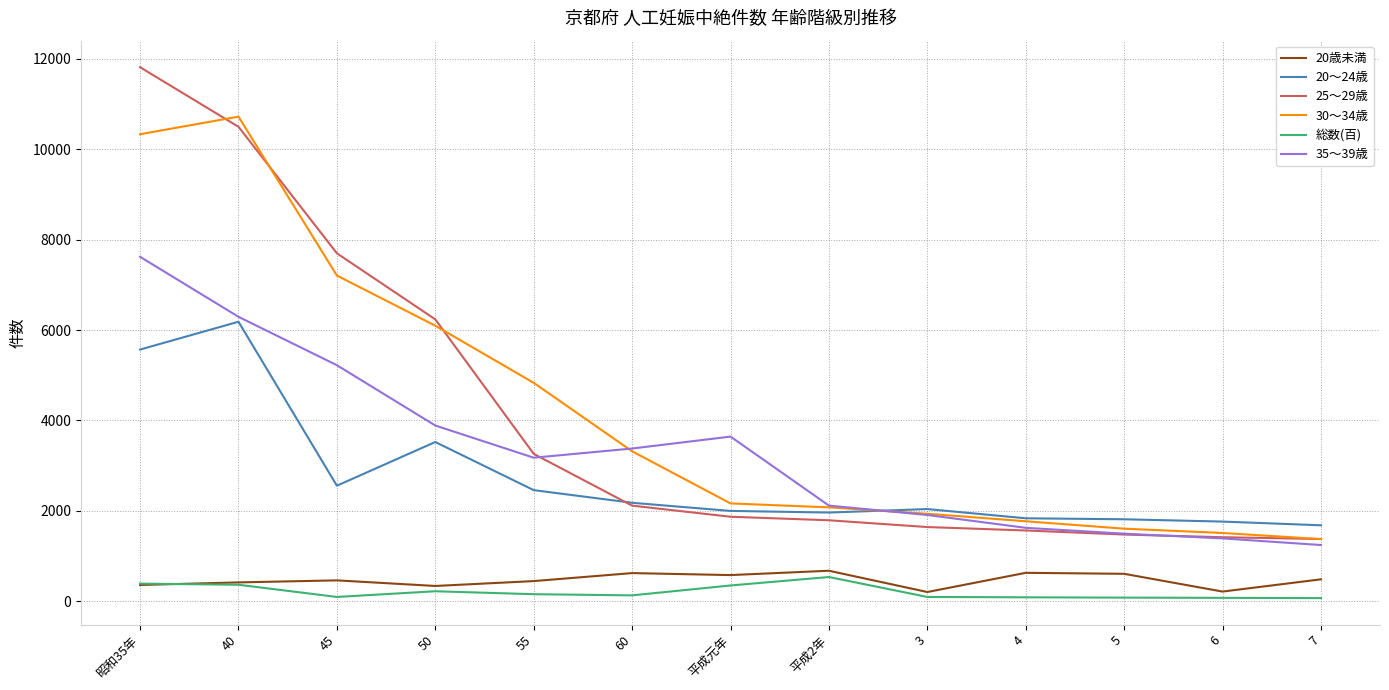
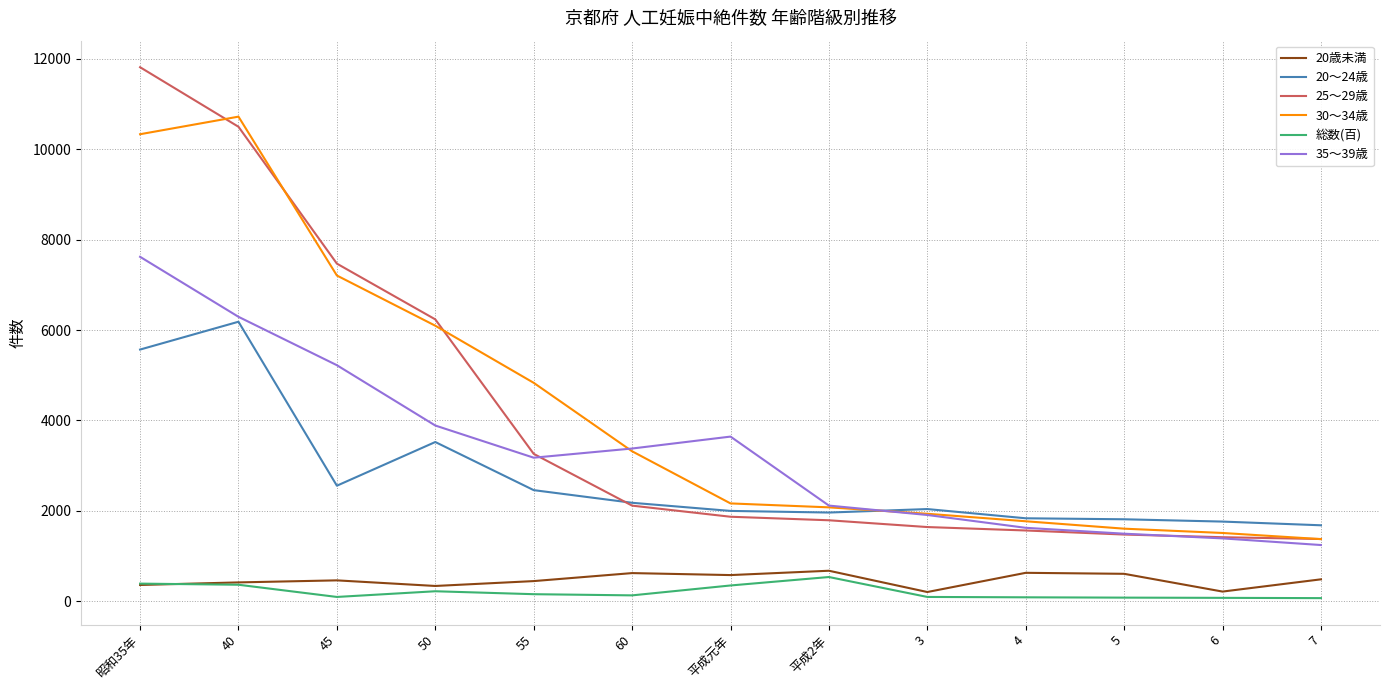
25～29歳, 45: 7700 -> 7500
